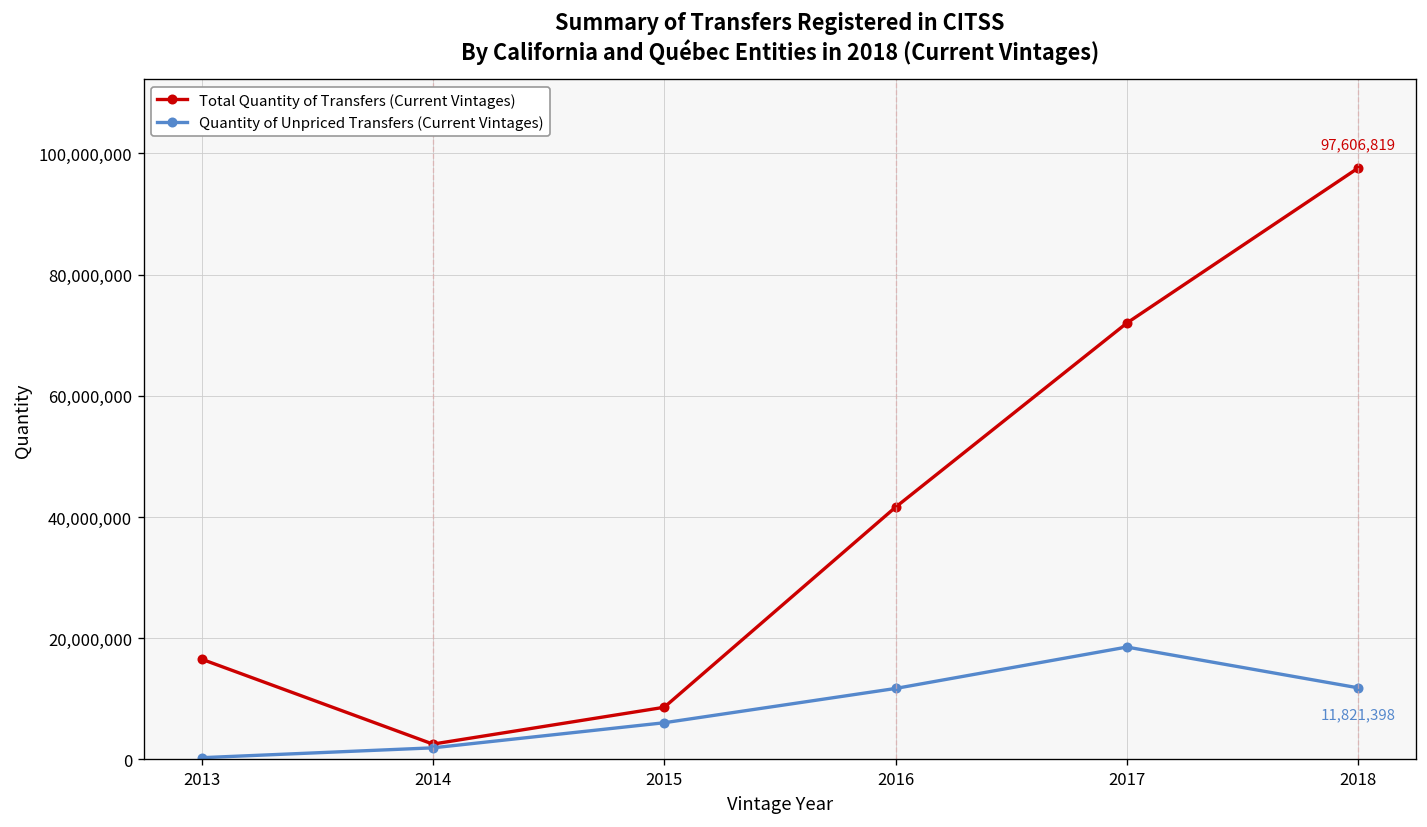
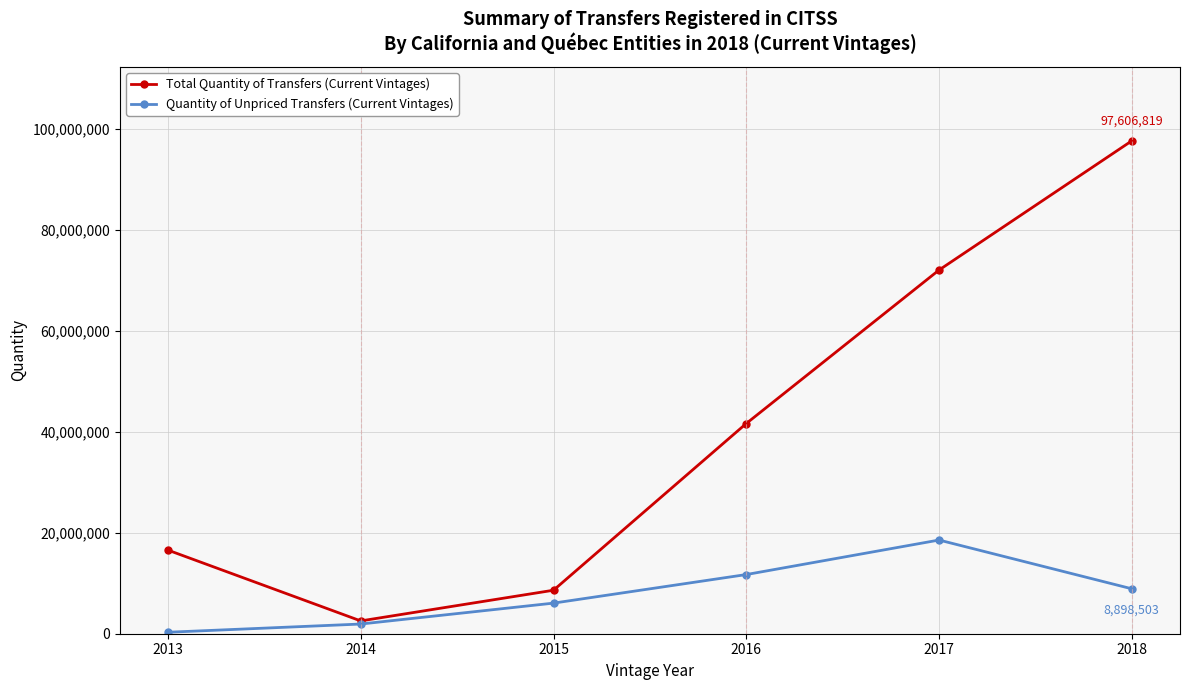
Quantity of Unpriced Transfers (Current Vintages), 2018: 11,821,398 -> 8,898,503
